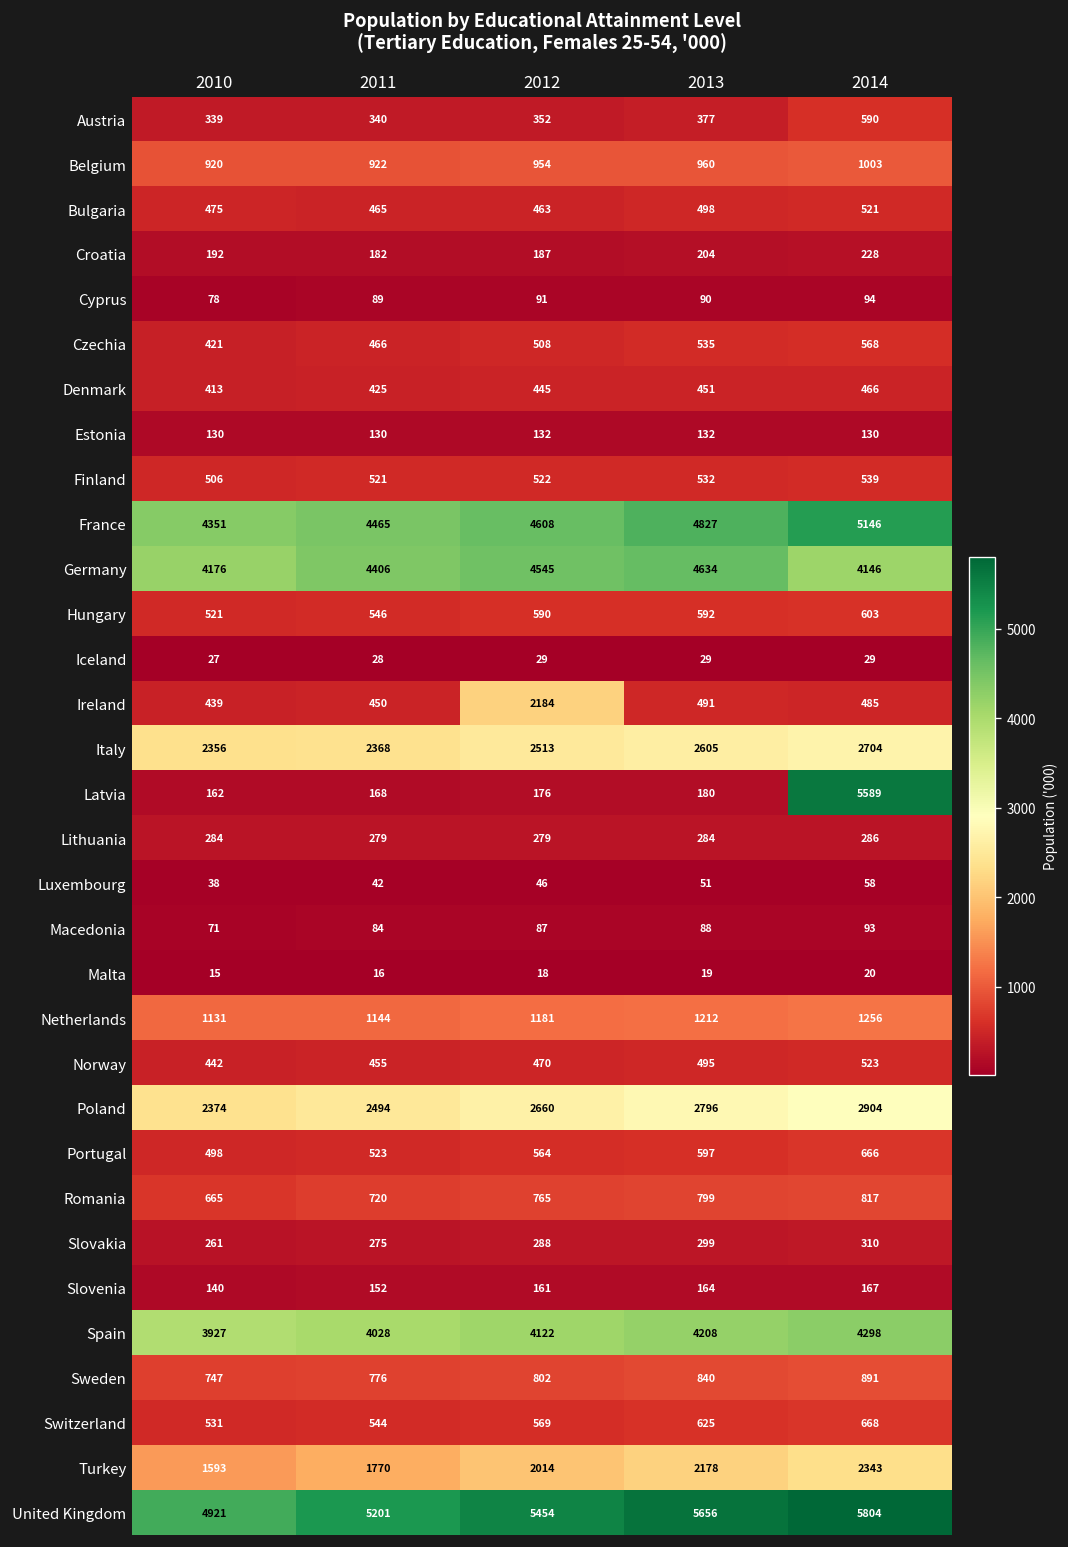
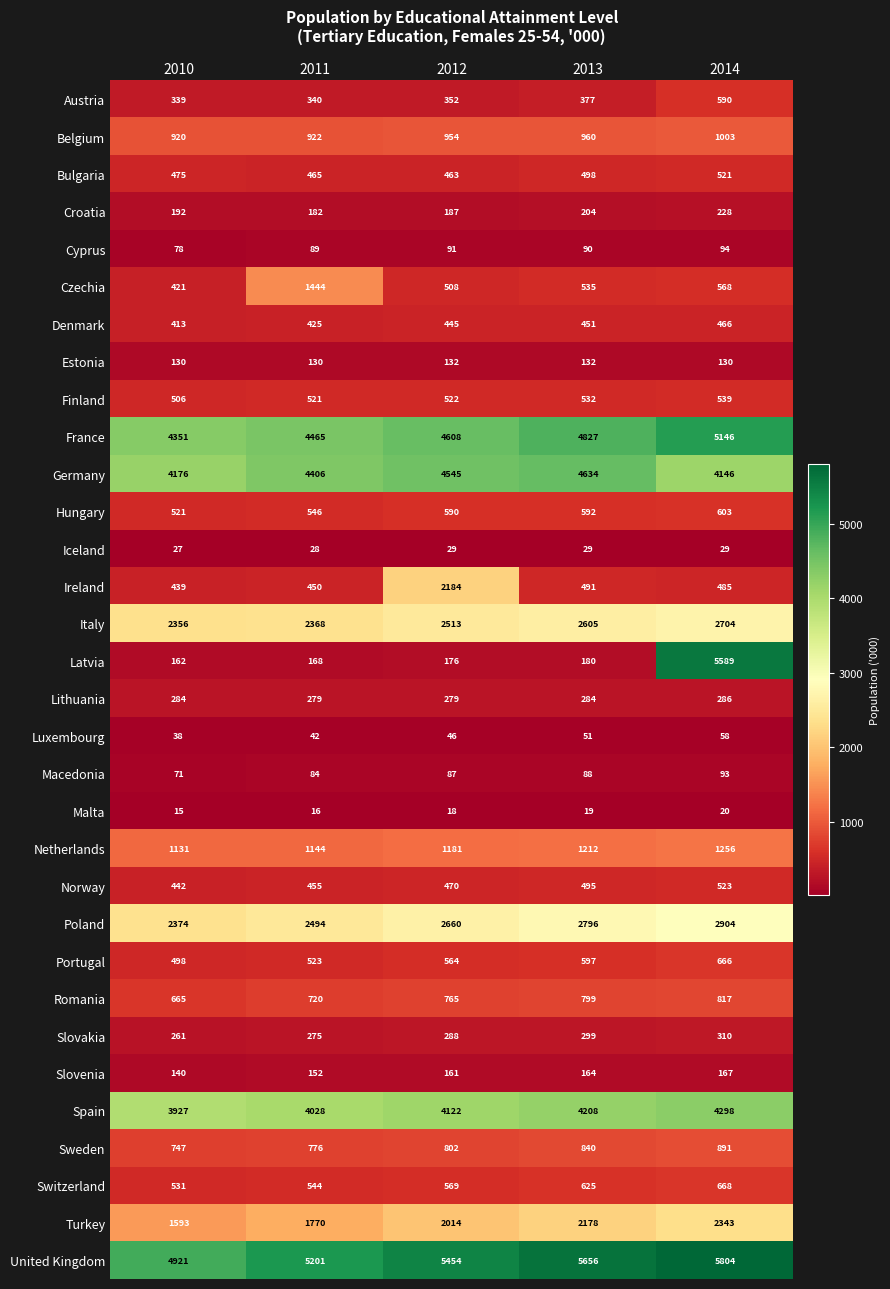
Czechia, 2011: 466 -> 1444
